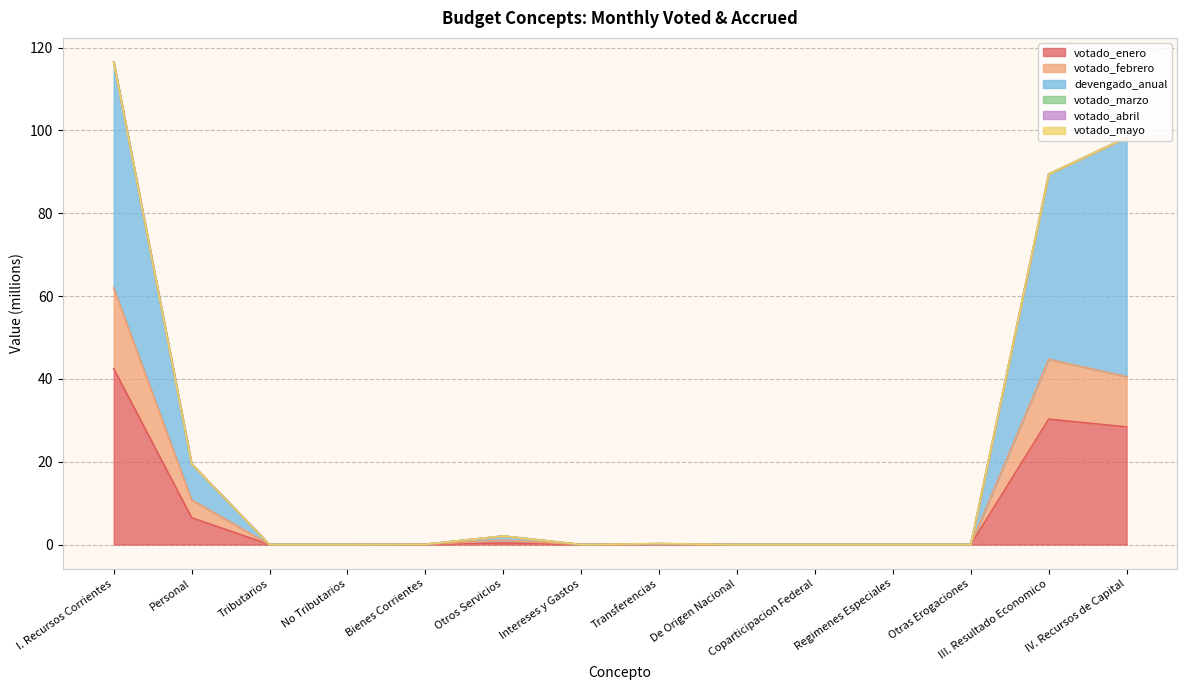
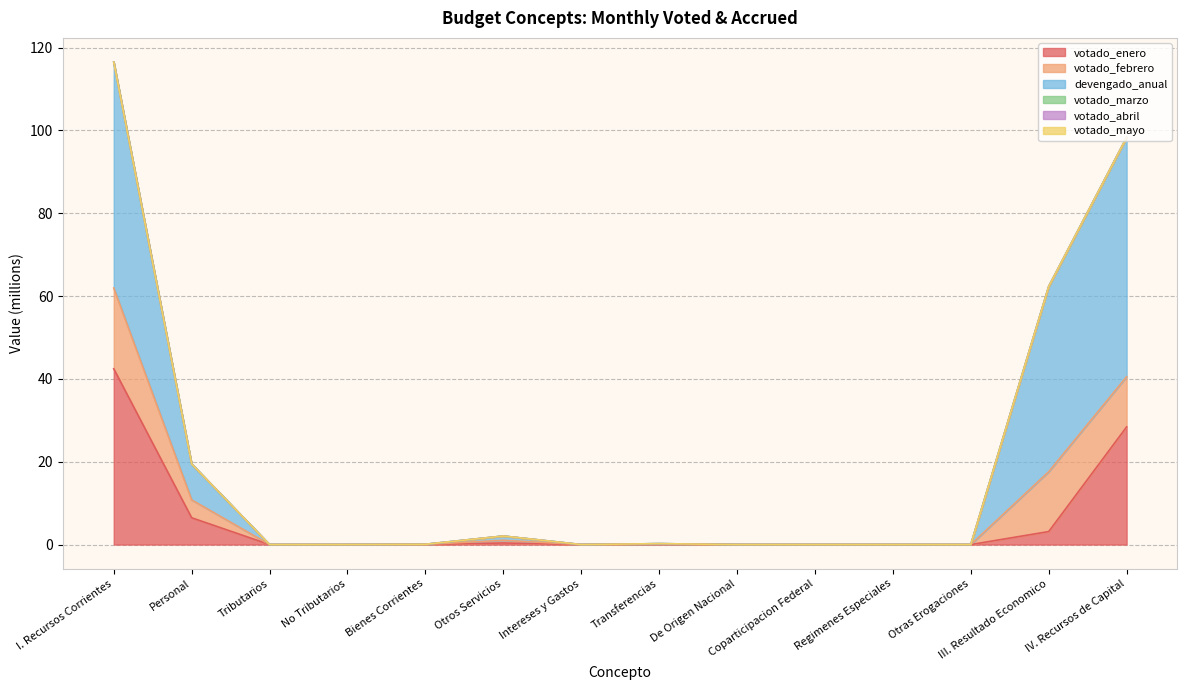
votado_enero, III. Resultado Economico: 30 -> 3
